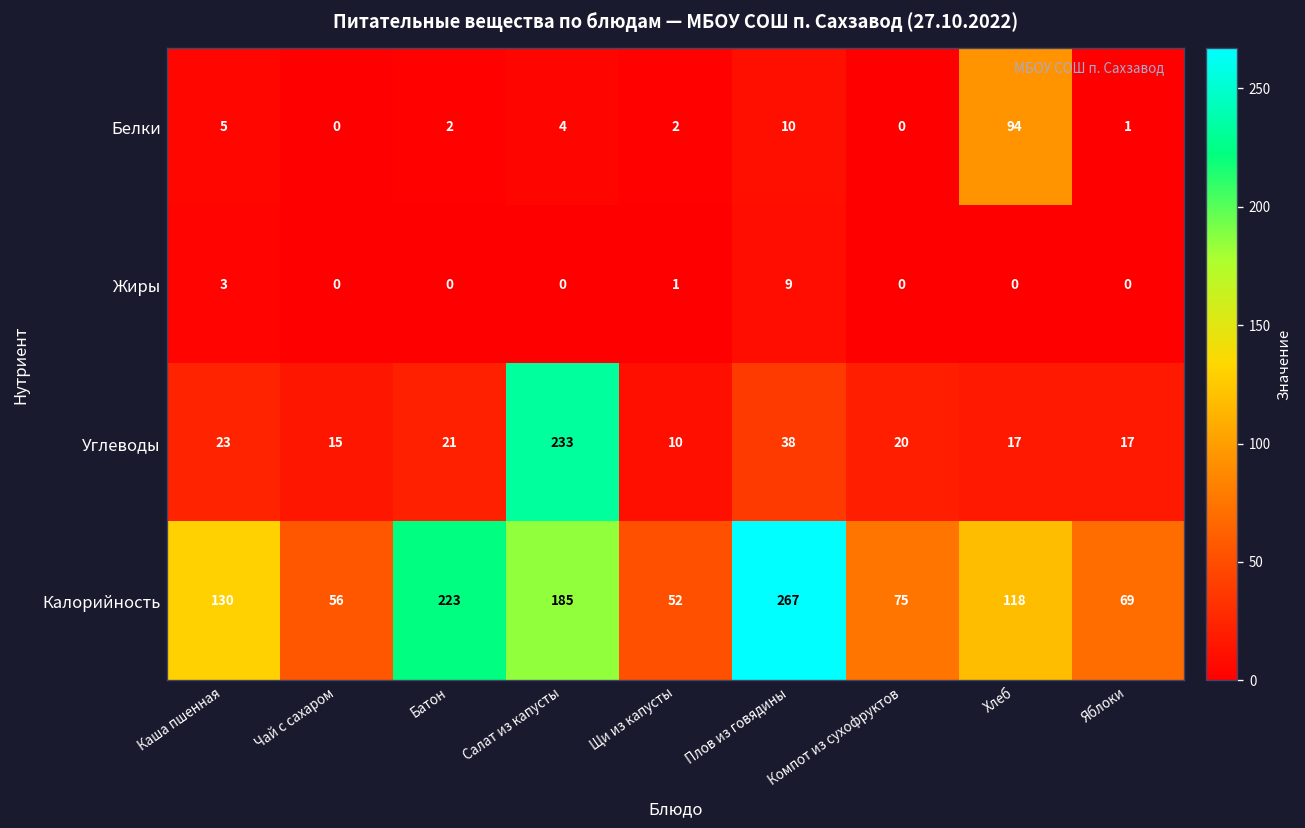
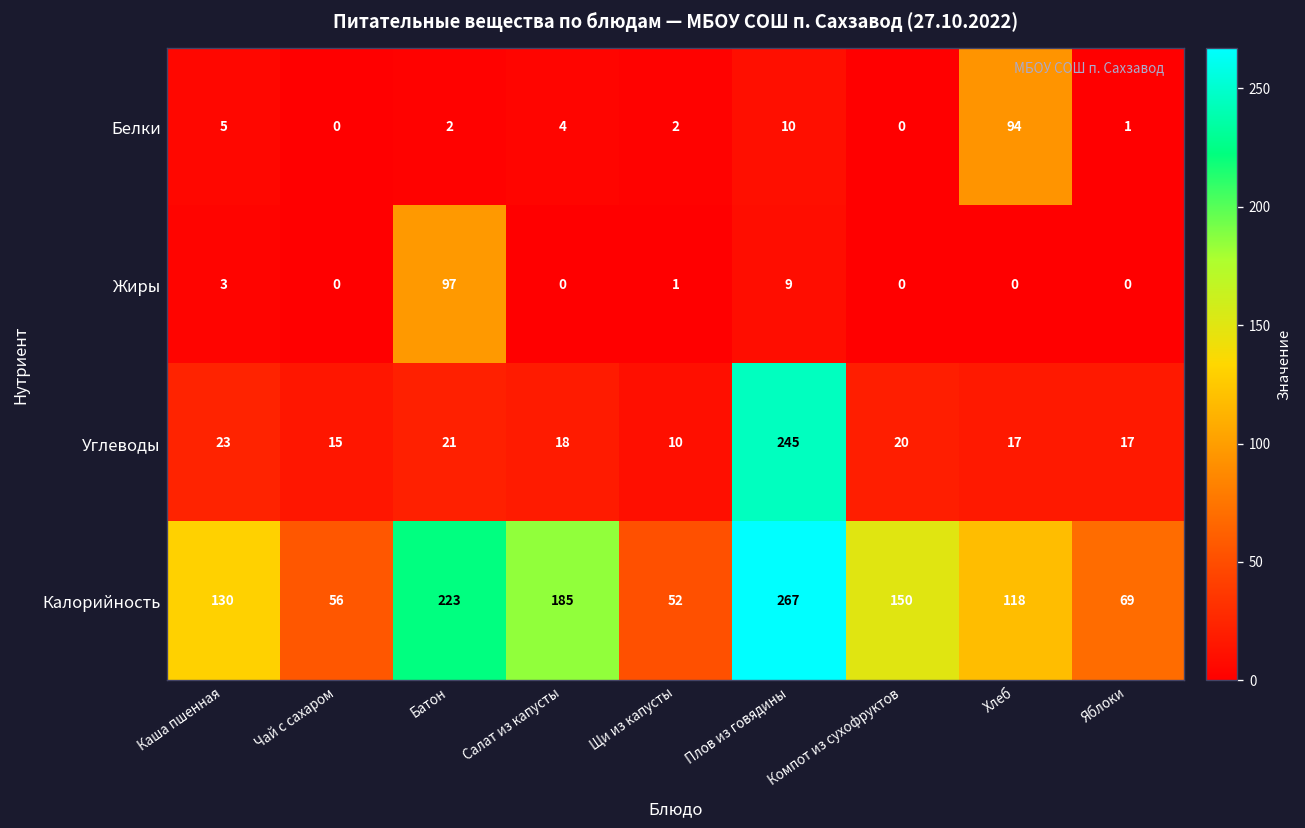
Жиры, Батон: 0 -> 97
Углеводы, Салат из капусты: 233 -> 18
Углеводы, Плов из говядины: 38 -> 245
Калорийность, Компот из сухофруктов: 75 -> 150
